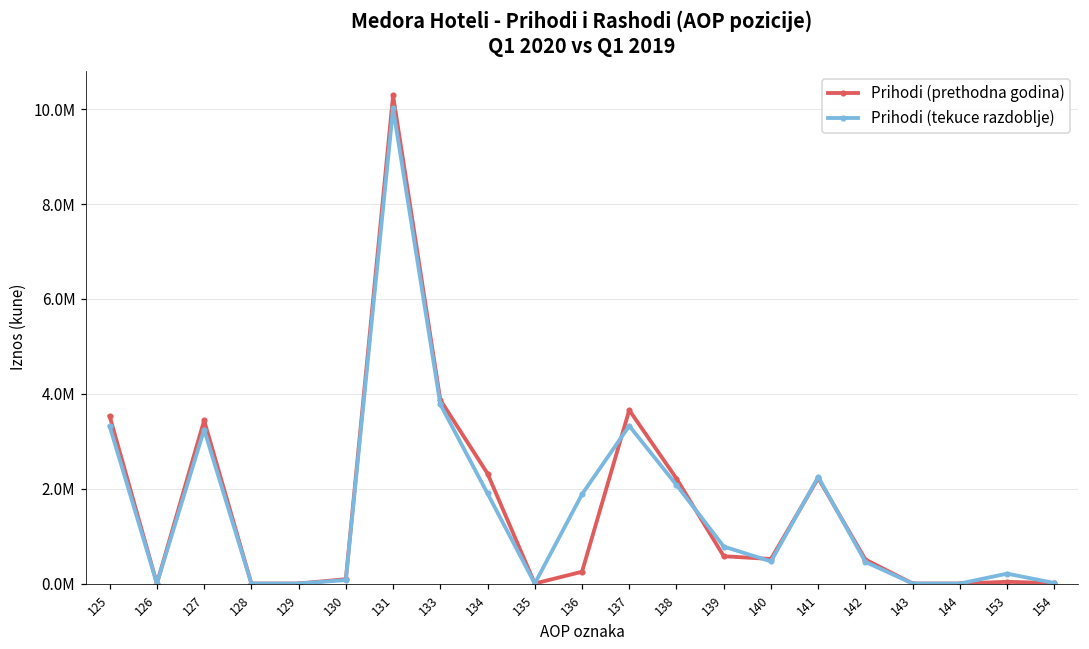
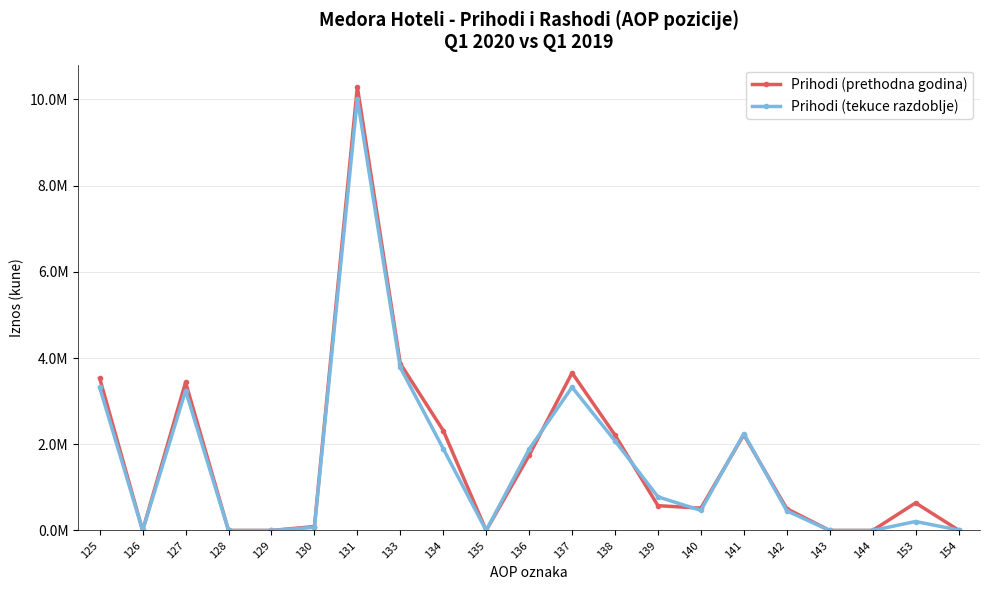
Prihodi (prethodna godina), 136: 200000 -> 1700000
Prihodi (prethodna godina), 153: 0 -> 600000
